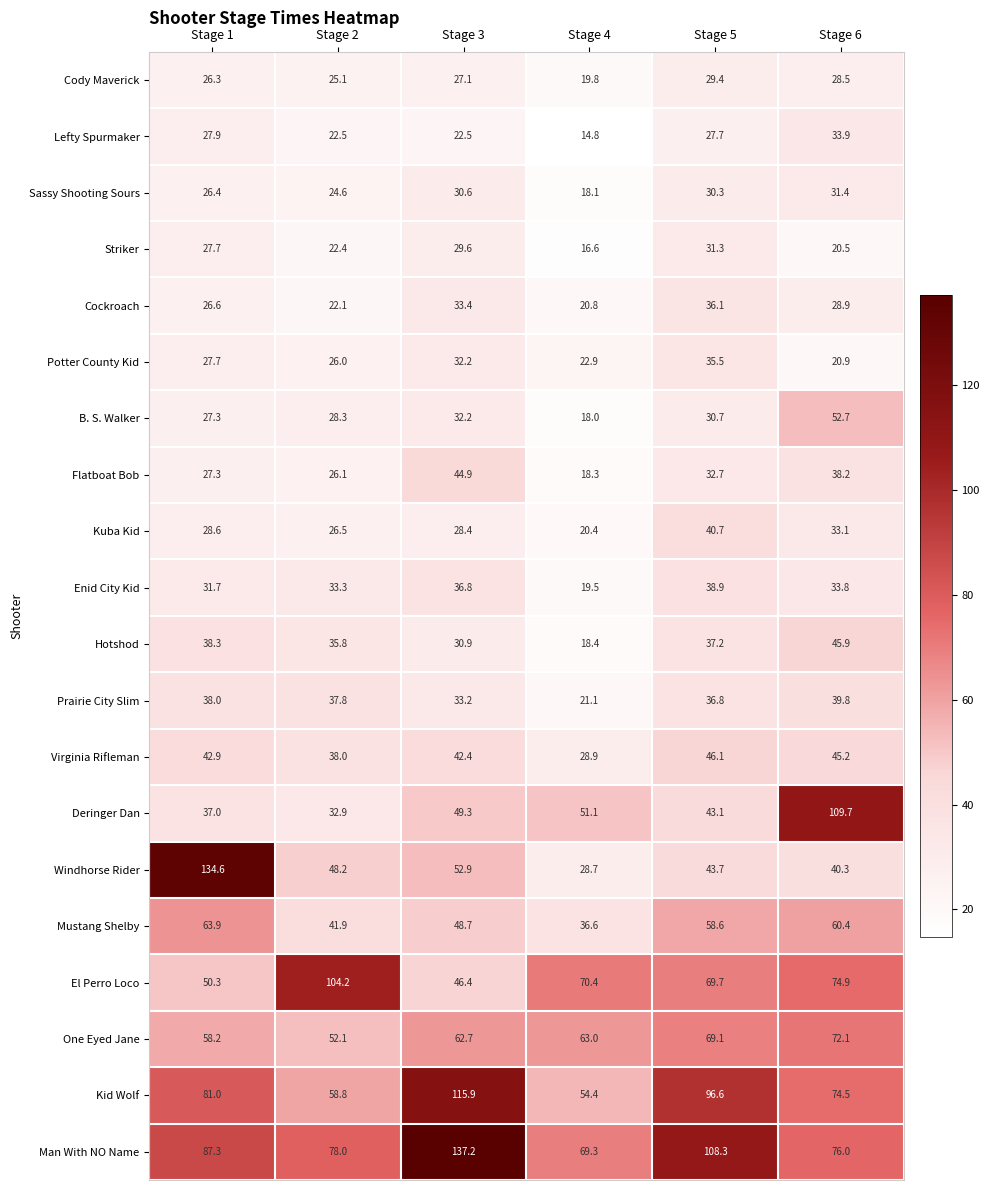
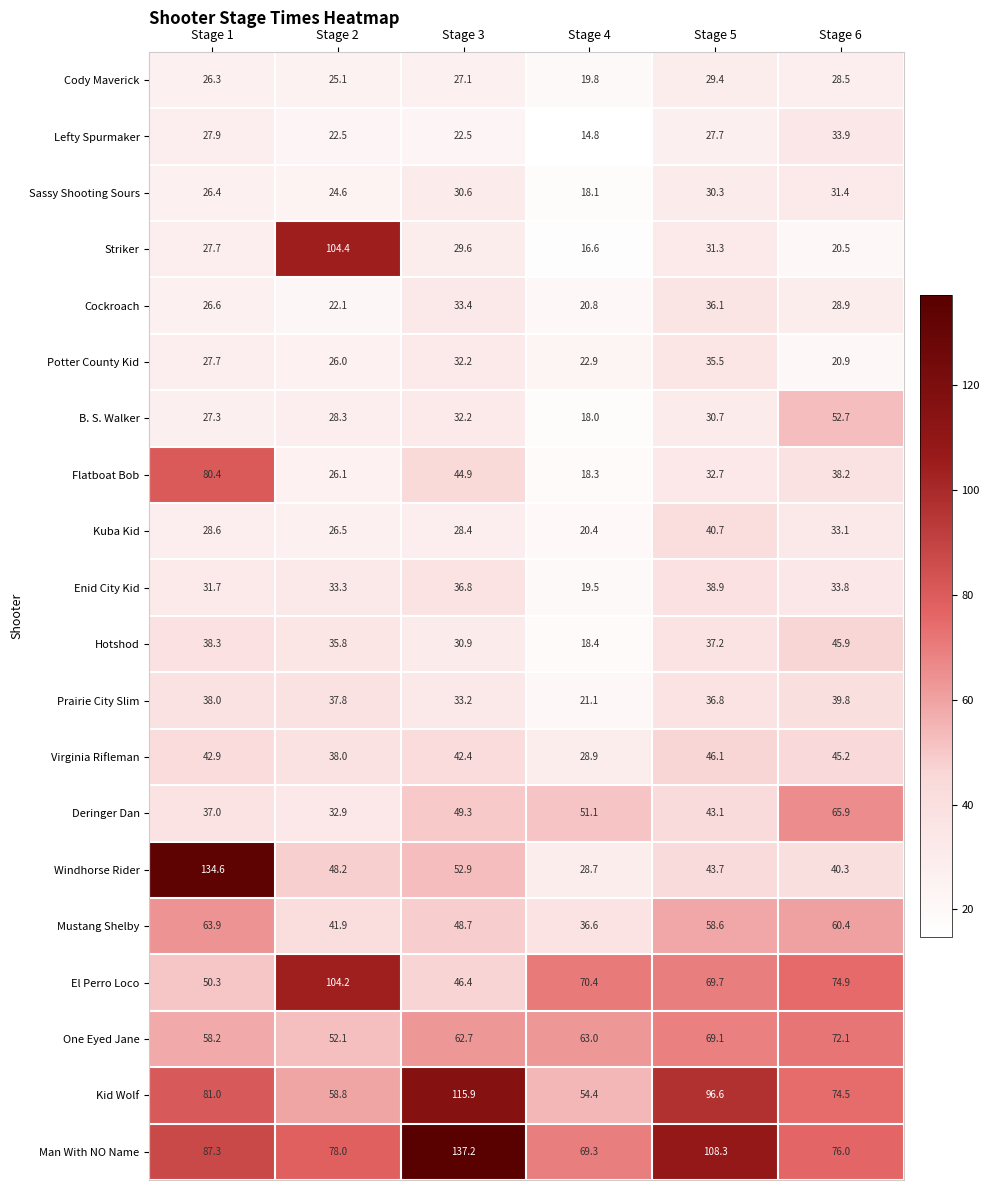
Striker, Stage 2: 22.4 -> 104.4
Flatboat Bob, Stage 1: 27.3 -> 80.4
Deringer Dan, Stage 6: 109.7 -> 65.9
